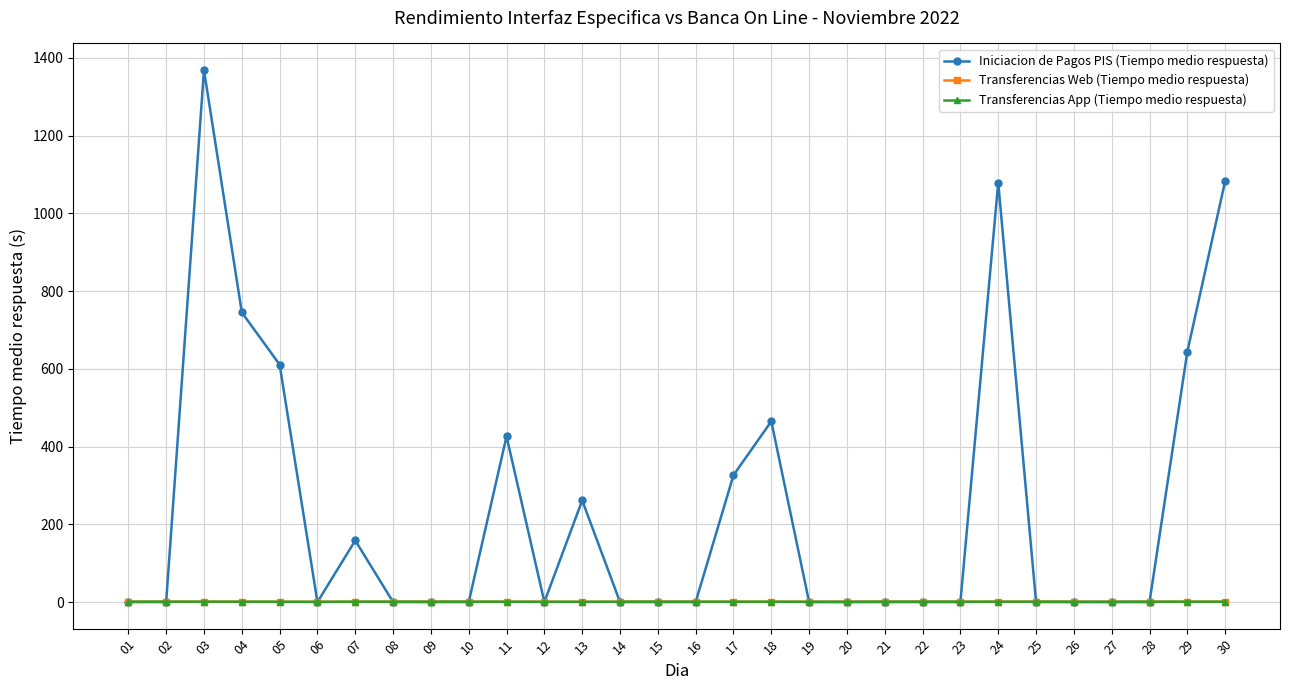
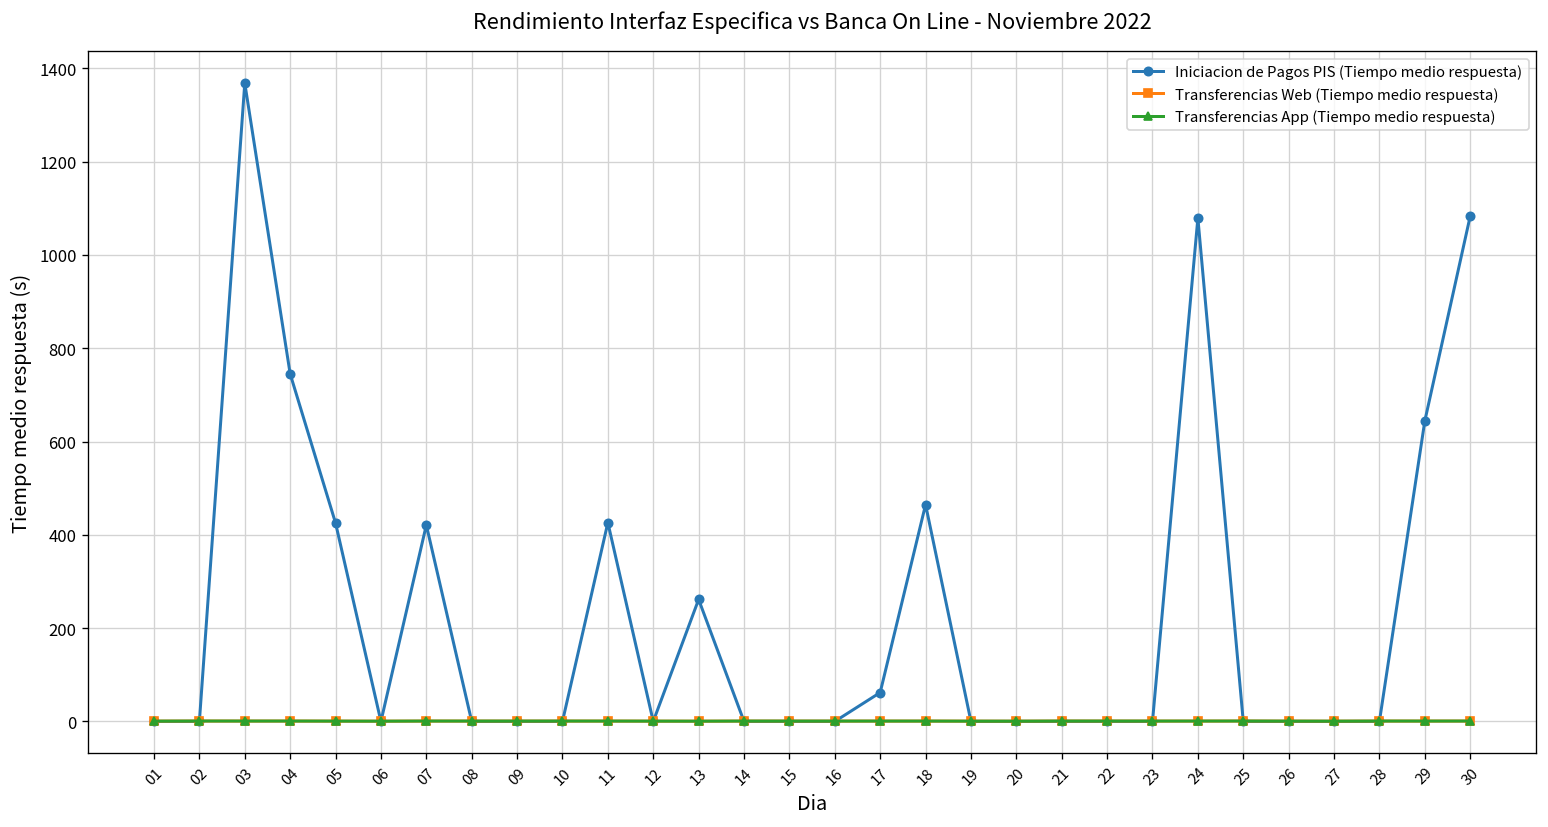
Iniciacion de Pagos PIS (Tiempo medio respuesta), 05: 610 -> 430
Iniciacion de Pagos PIS (Tiempo medio respuesta), 07: 160 -> 420
Iniciacion de Pagos PIS (Tiempo medio respuesta), 17: 330 -> 60
